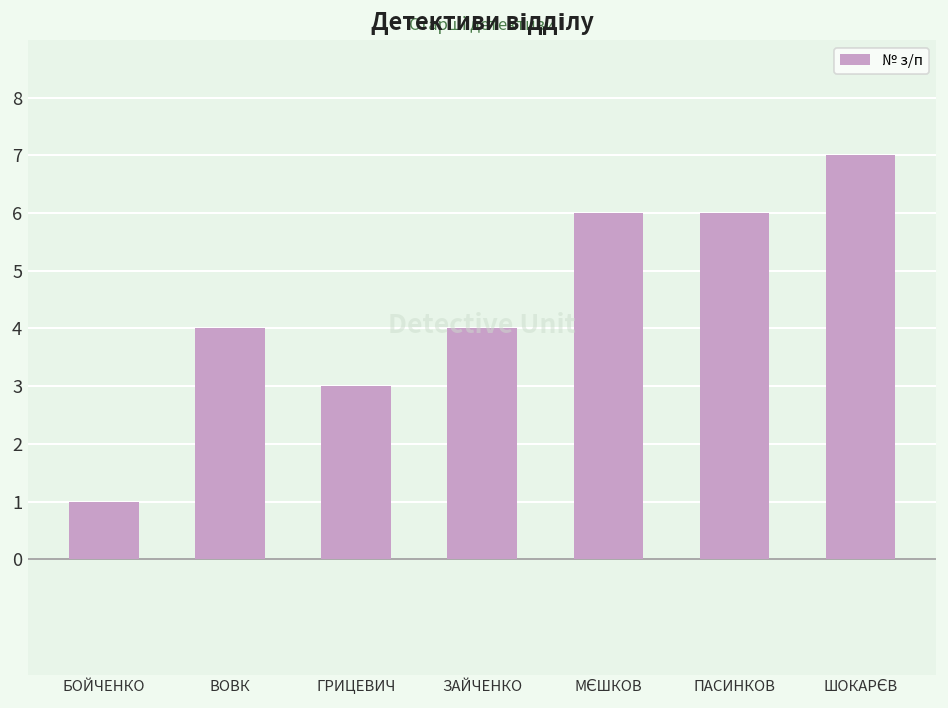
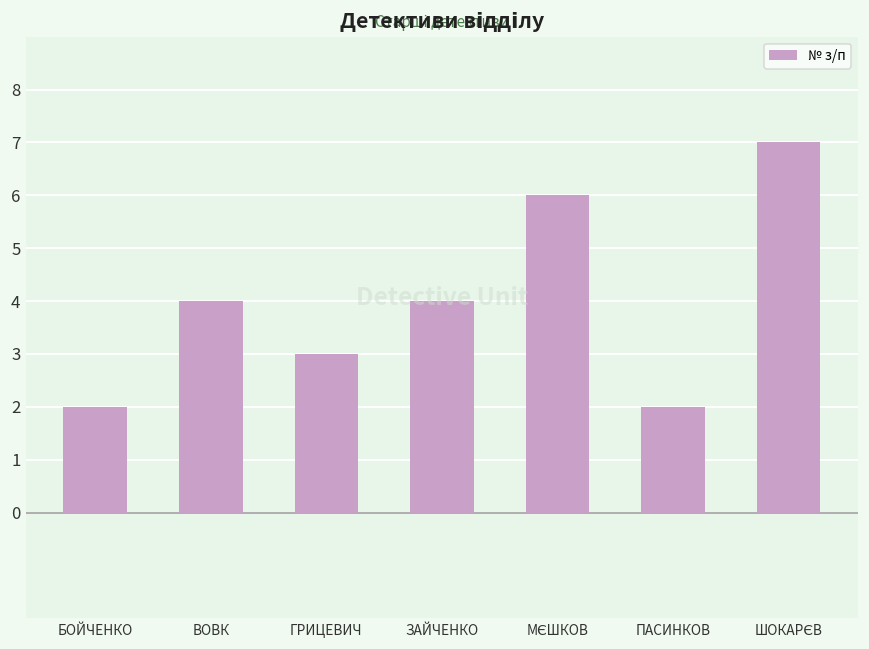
БОЙЧЕНКО: 1 -> 2
ПАСИНКОВ: 6 -> 2
